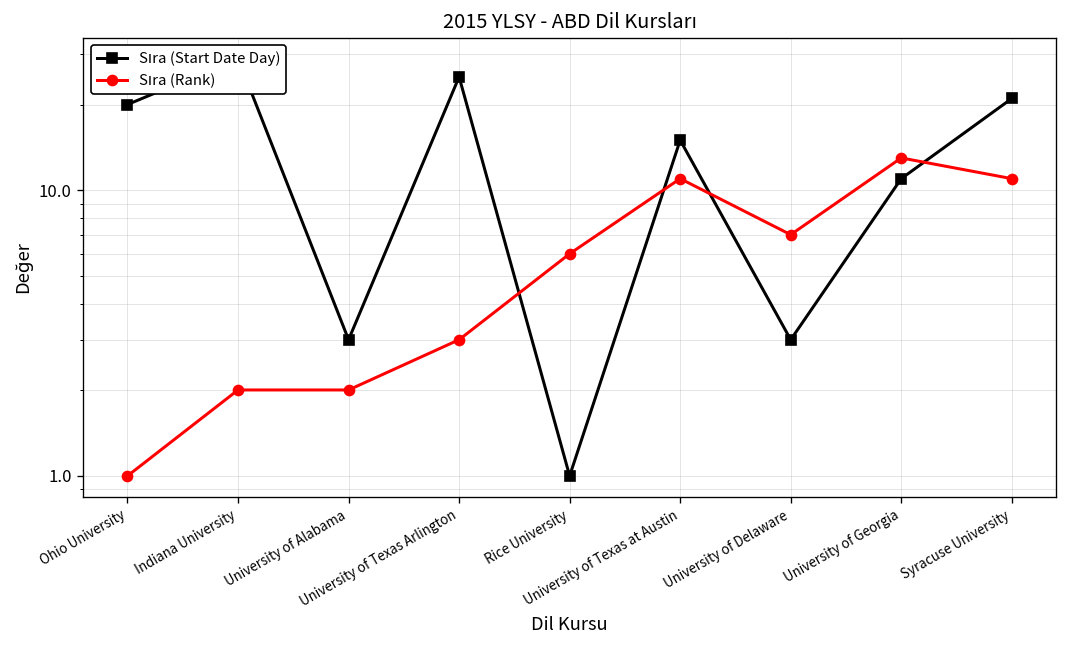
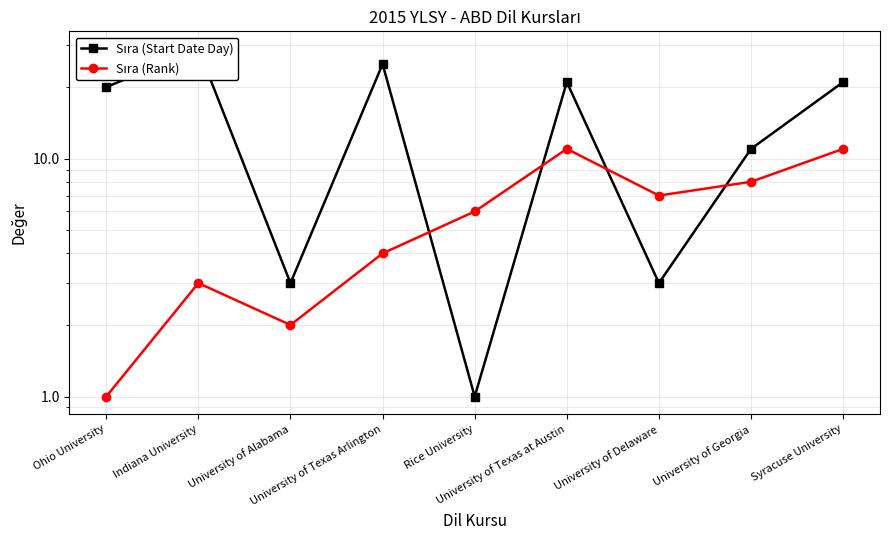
Sıra (Rank), Indiana University: 2 -> 3
Sıra (Rank), University of Texas Arlington: 3 -> 4
Sıra (Start Date Day), University of Texas at Austin: 15 -> 21
Sıra (Rank), University of Georgia: 13 -> 8
